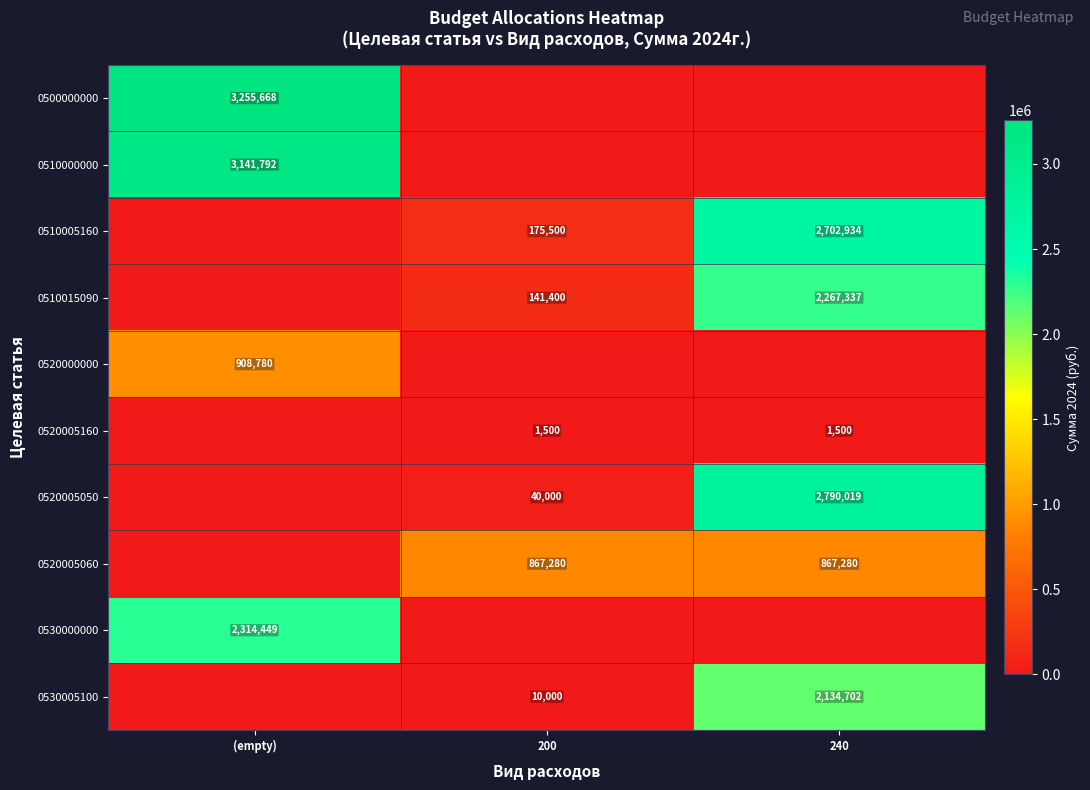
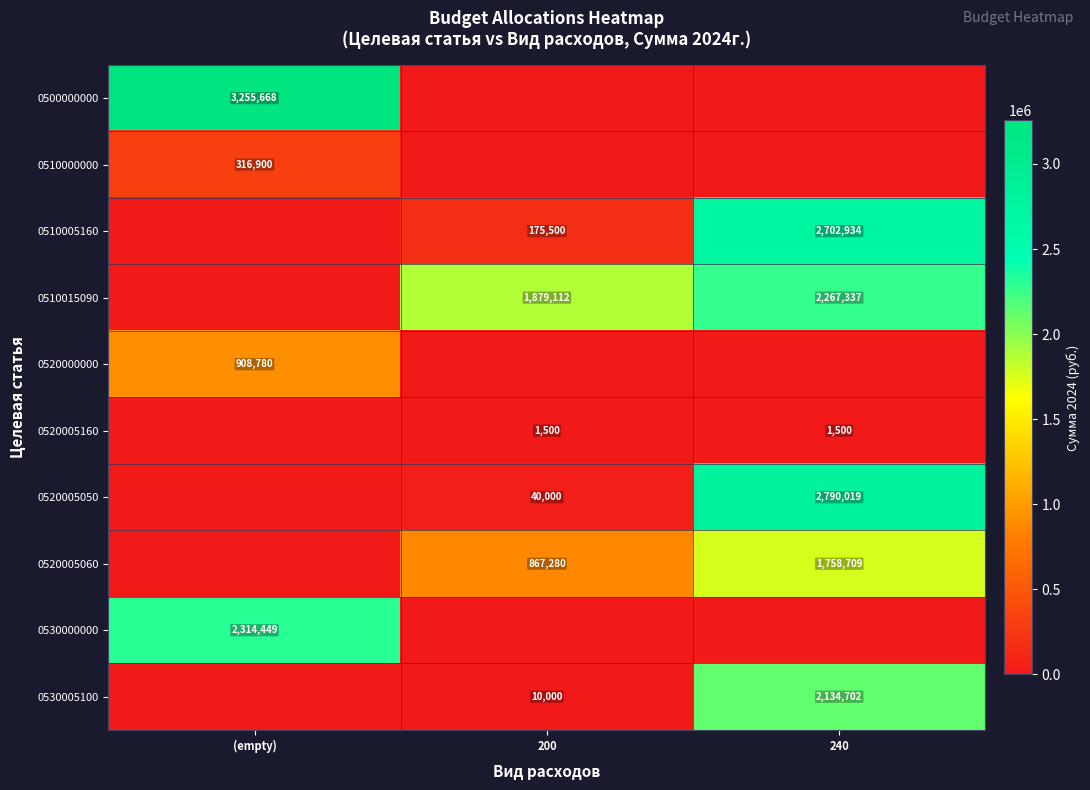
0510000000, (empty): 3,141,792 -> 316,900
0510015090, 200: 141,400 -> 1,879,112
0520005060, 240: 867,280 -> 1,758,709
